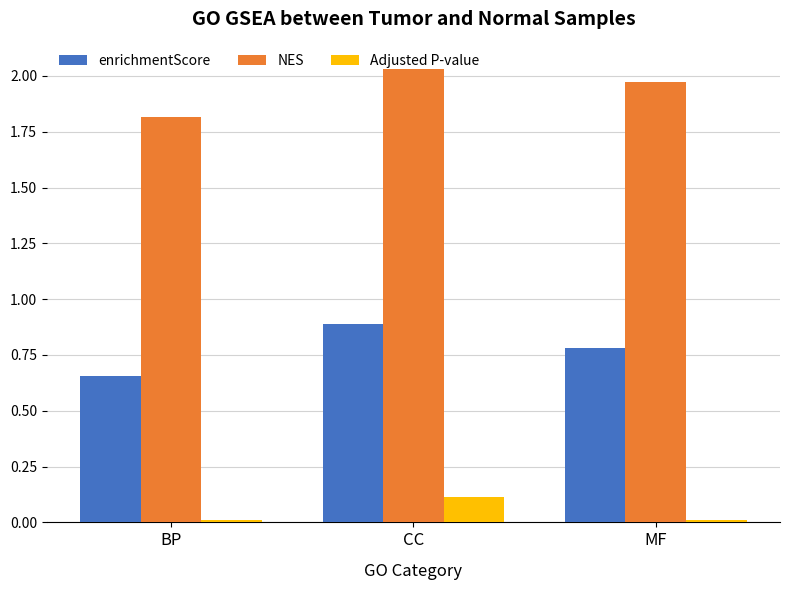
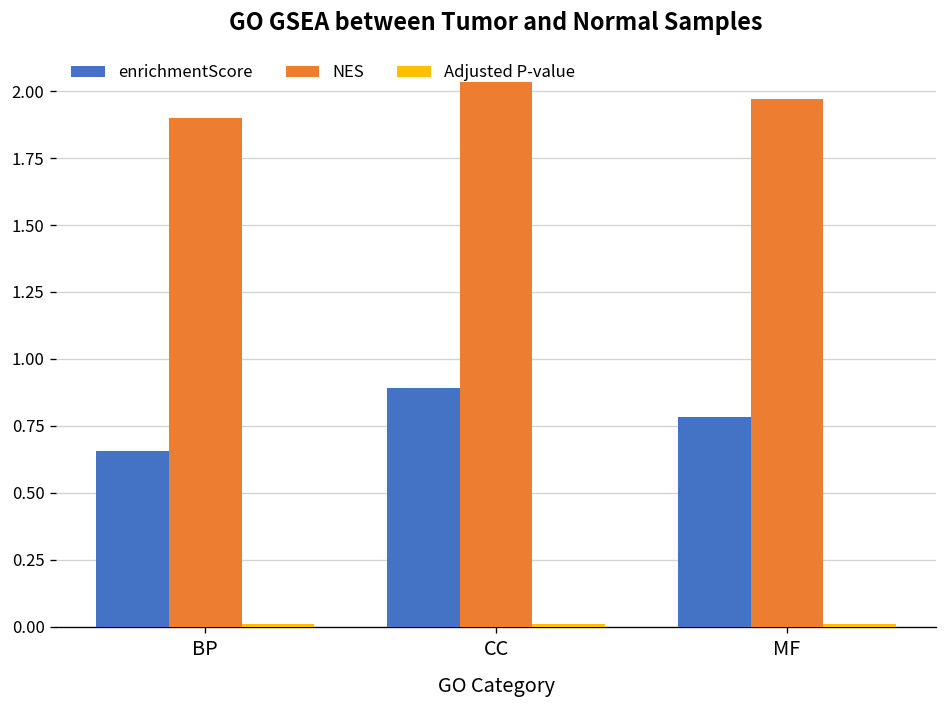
NES, BP: 1.82 -> 1.90
Adjusted P-value, CC: 0.12 -> 0.01
